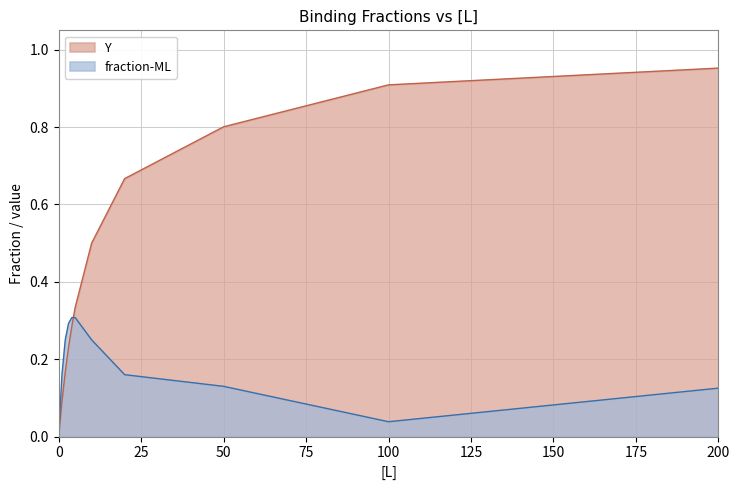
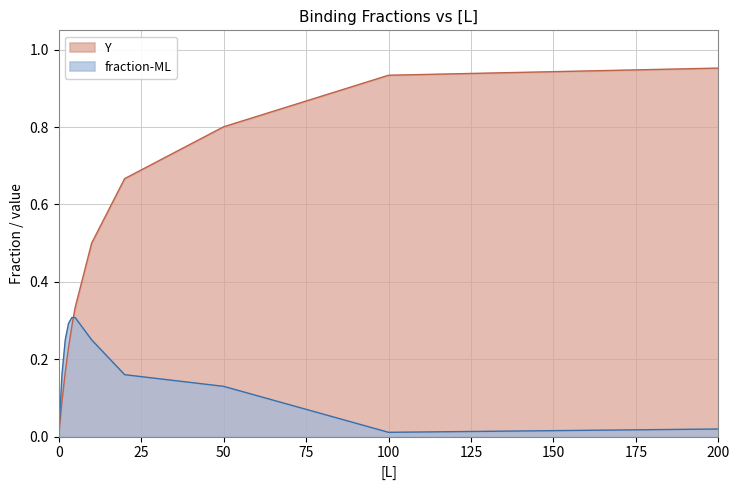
Y, 100: 0.91 -> 0.93
fraction-ML, 100: 0.04 -> 0.01
fraction-ML, 200: 0.13 -> 0.02
